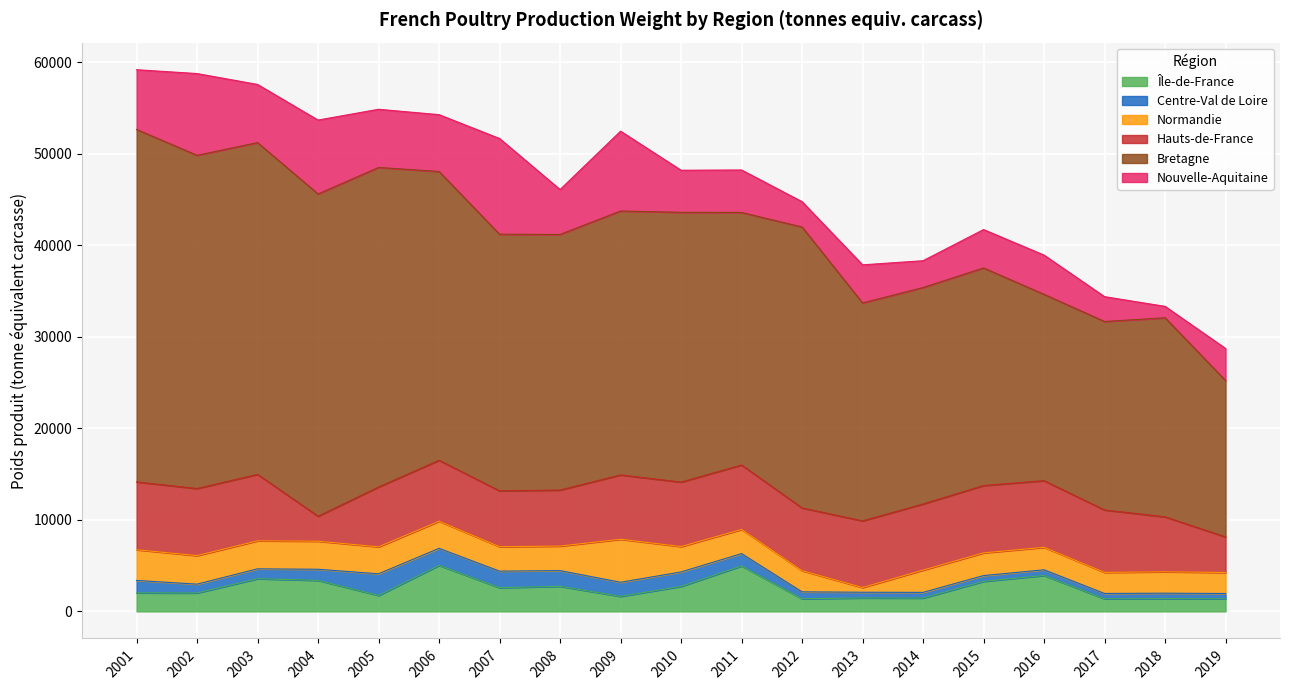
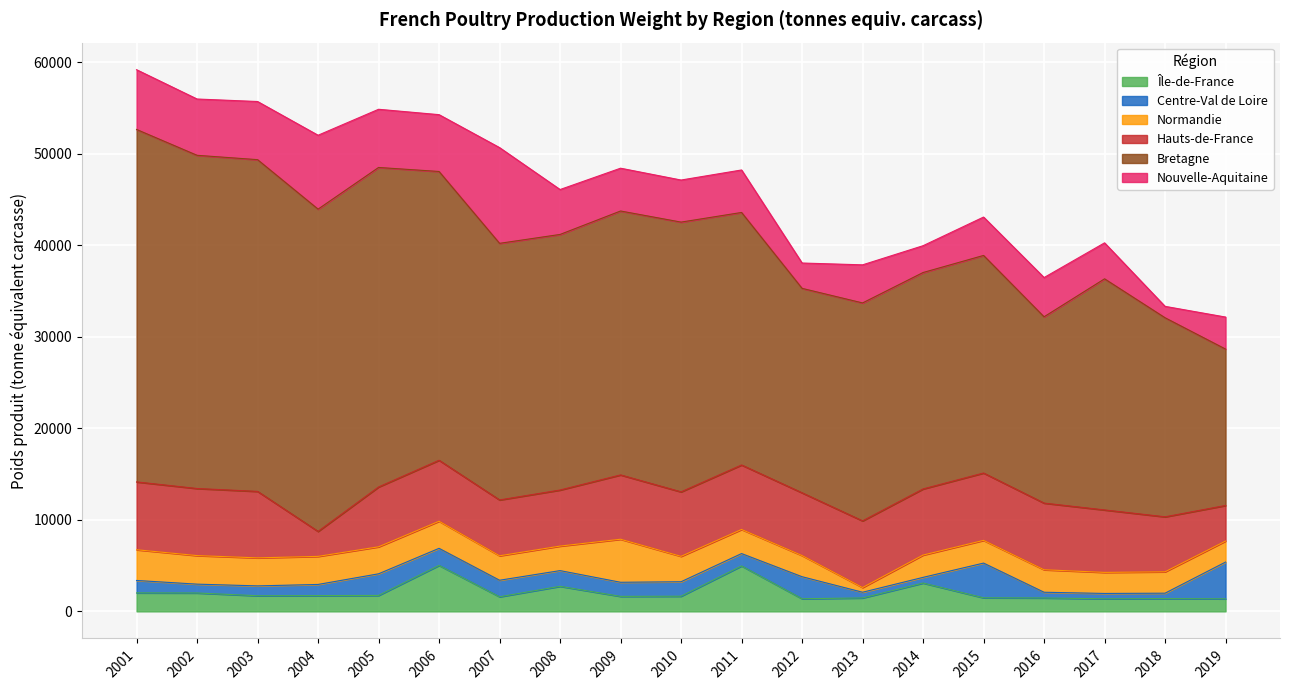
Nouvelle-Aquitaine, 2002: 9000 -> 6000
Île-de-France, 2003: 4000 -> 2000
Île-de-France, 2004: 3000 -> 2000
Île-de-France, 2007: 3000 -> 2000
Nouvelle-Aquitaine, 2009: 9000 -> 5000
Île-de-France, 2010: 3000 -> 2000
Centre-Val de Loire, 2012: 1000 -> 2000
Bretagne, 2012: 31000 -> 22000
Île-de-France, 2014: 1000 -> 3000
Île-de-France, 2015: 3000 -> 1000
Centre-Val de Loire, 2015: 1000 -> 4000
Île-de-France, 2016: 4000 -> 1000
Bretagne, 2017: 21000 -> 25000
Nouvelle-Aquitaine, 2017: 3000 -> 4000
Centre-Val de Loire, 2019: 1000 -> 4000
